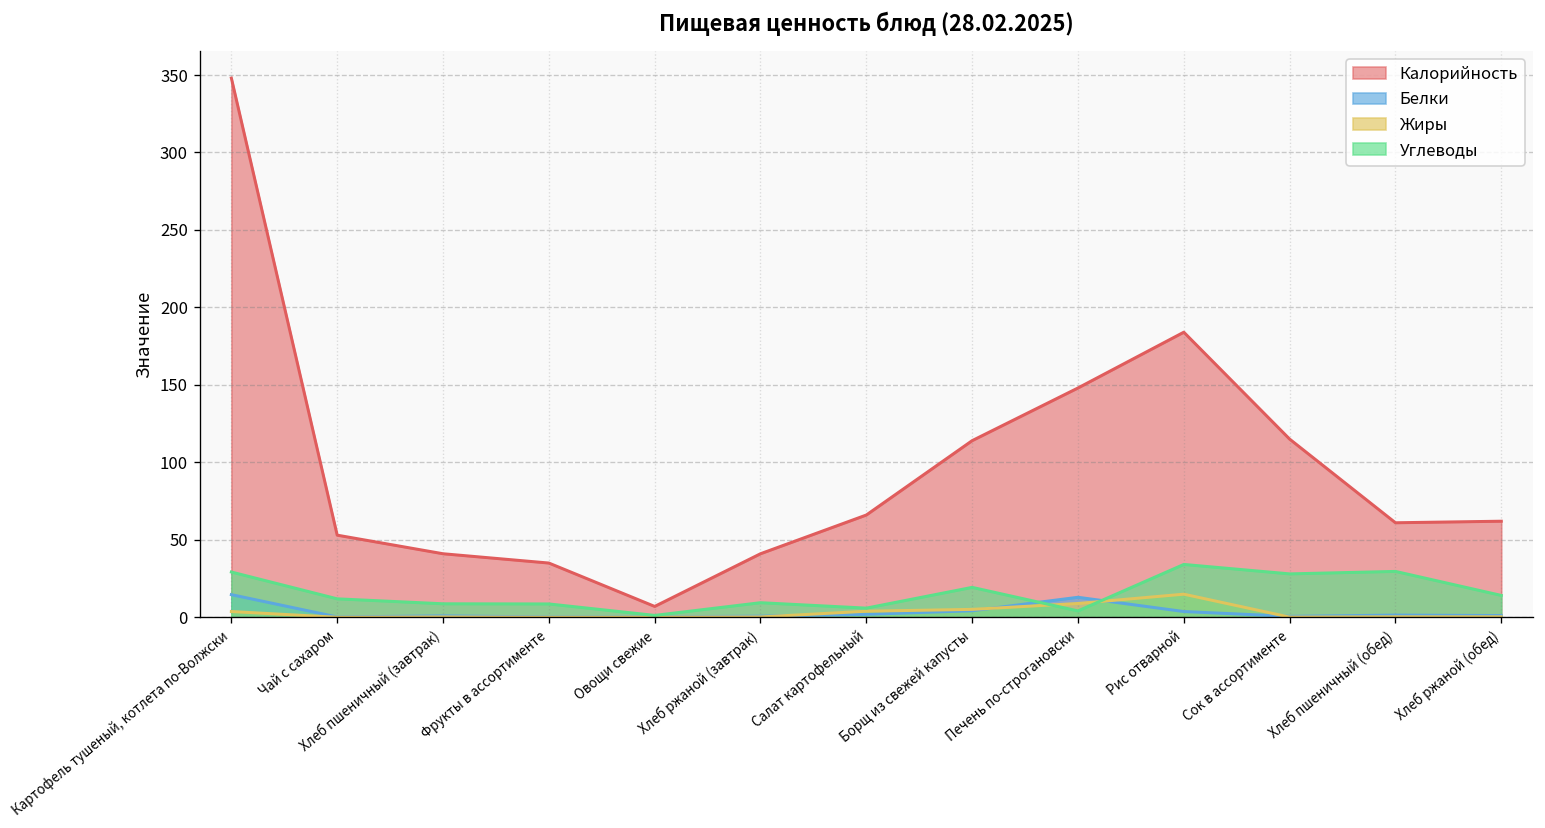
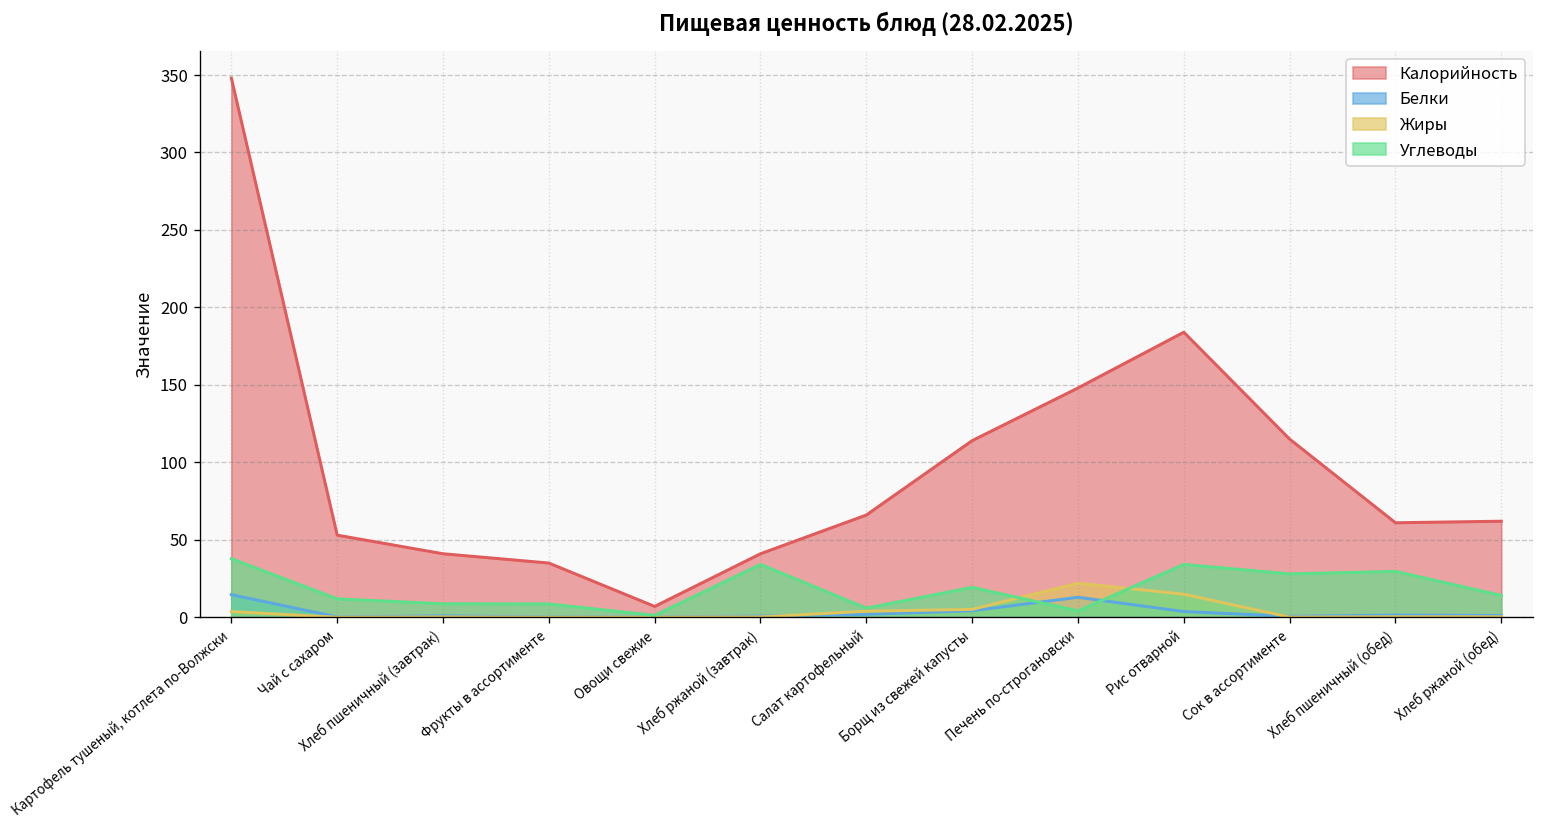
Углеводы, Картофель тушеный, котлета по-Волжски: 29 -> 38
Углеводы, Хлеб ржаной (завтрак): 9 -> 34
Жиры, Печень по-строгановски: 9 -> 22
